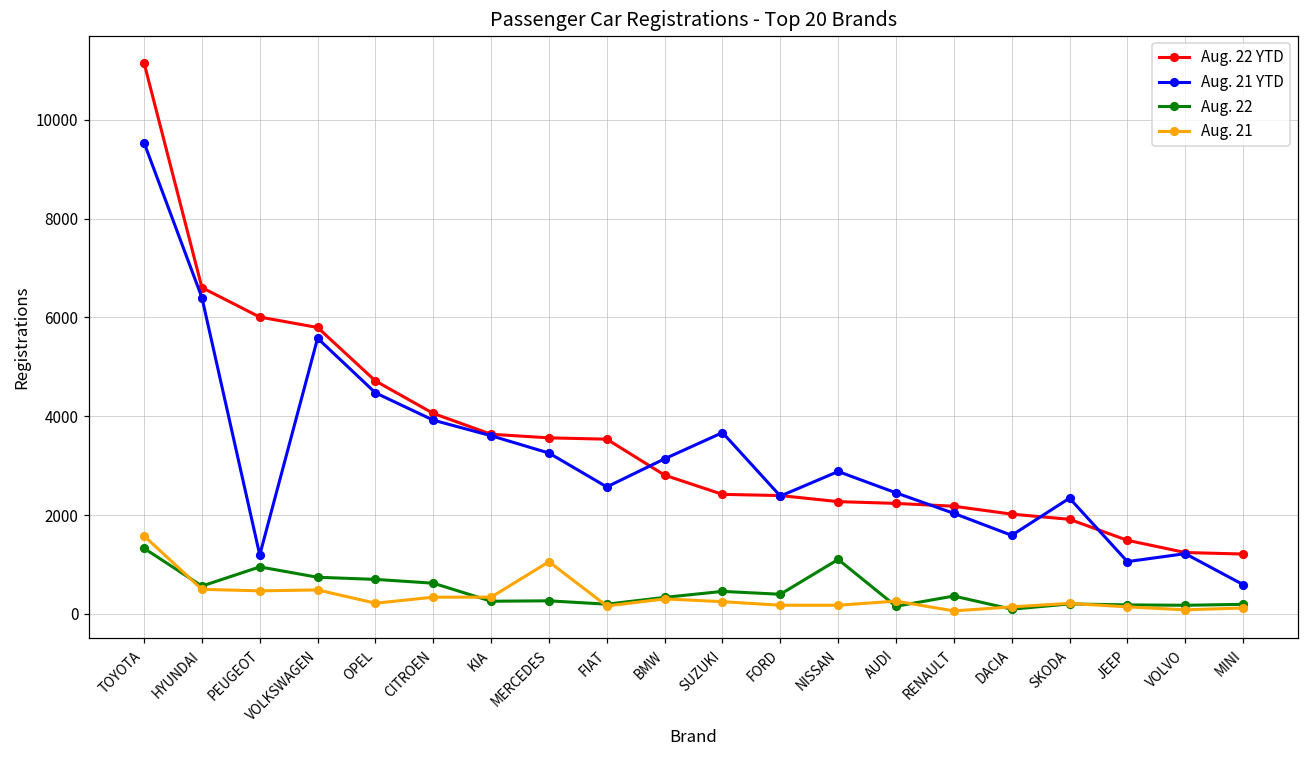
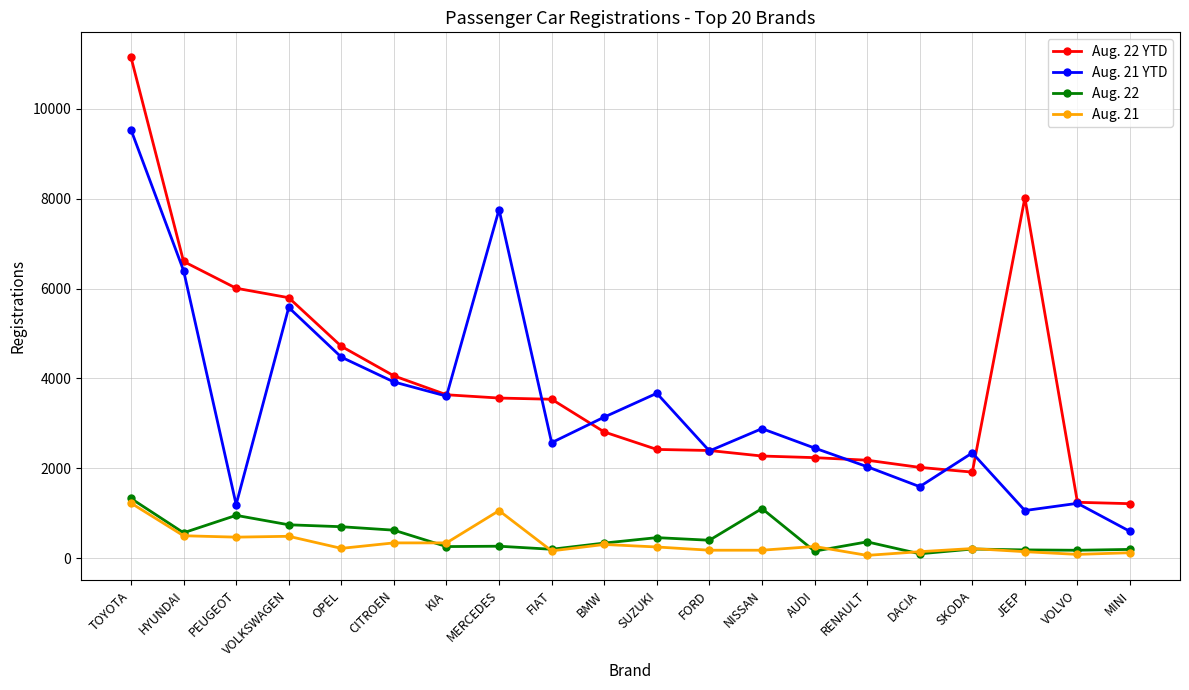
Aug. 21, TOYOTA: 1600 -> 1200
Aug. 21 YTD, MERCEDES: 3300 -> 7800
Aug. 22 YTD, JEEP: 1500 -> 8000
